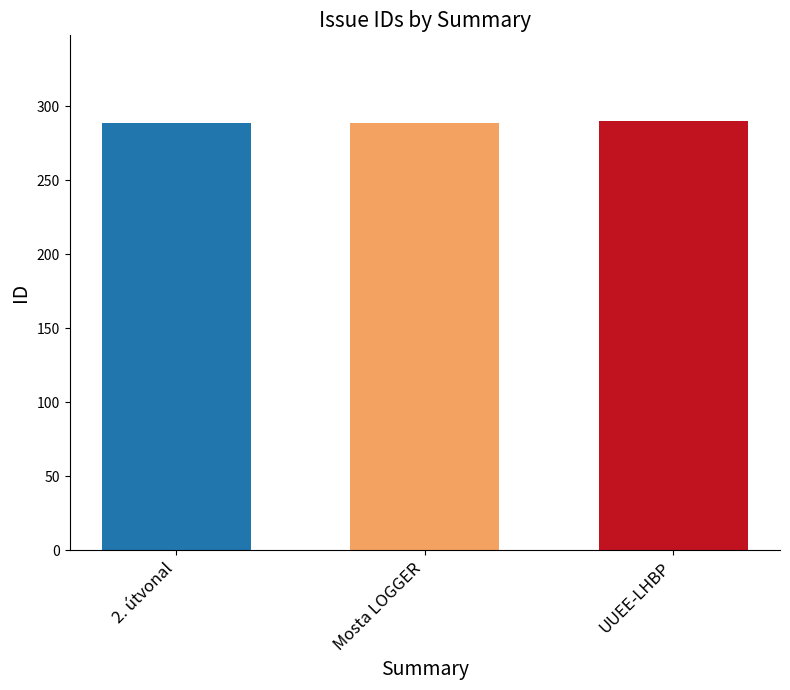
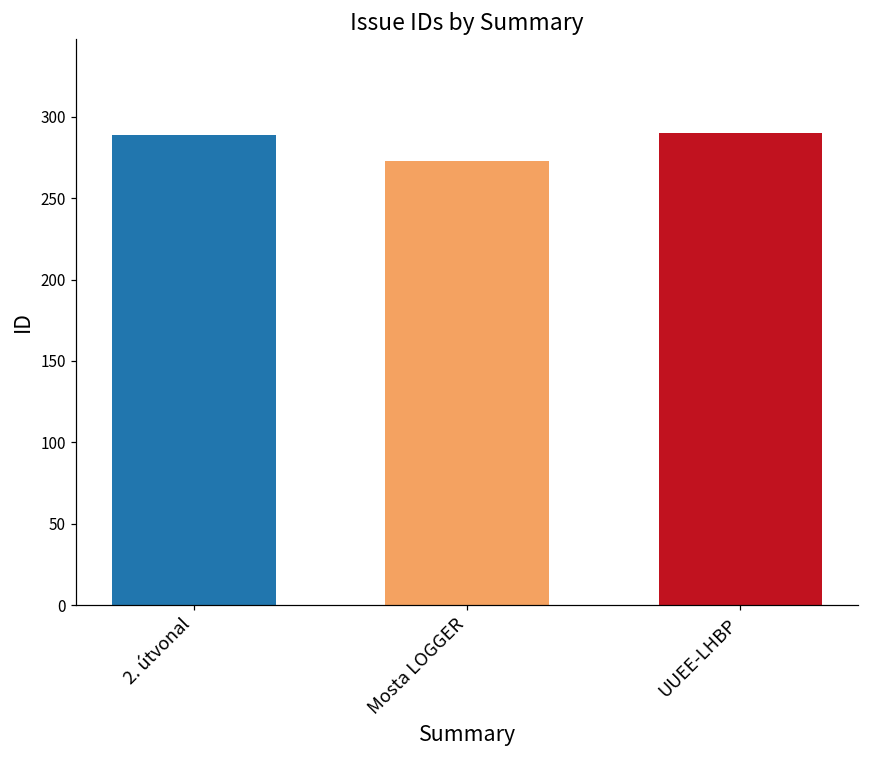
Mosta LOGGER: 289 -> 273
